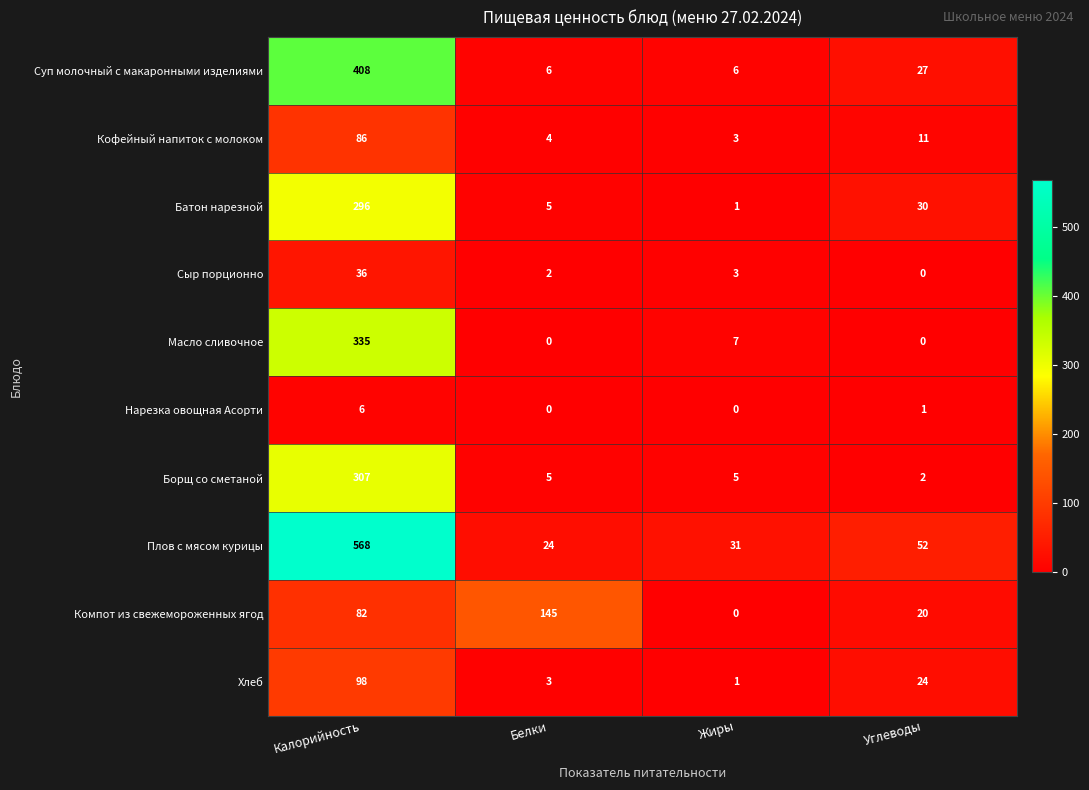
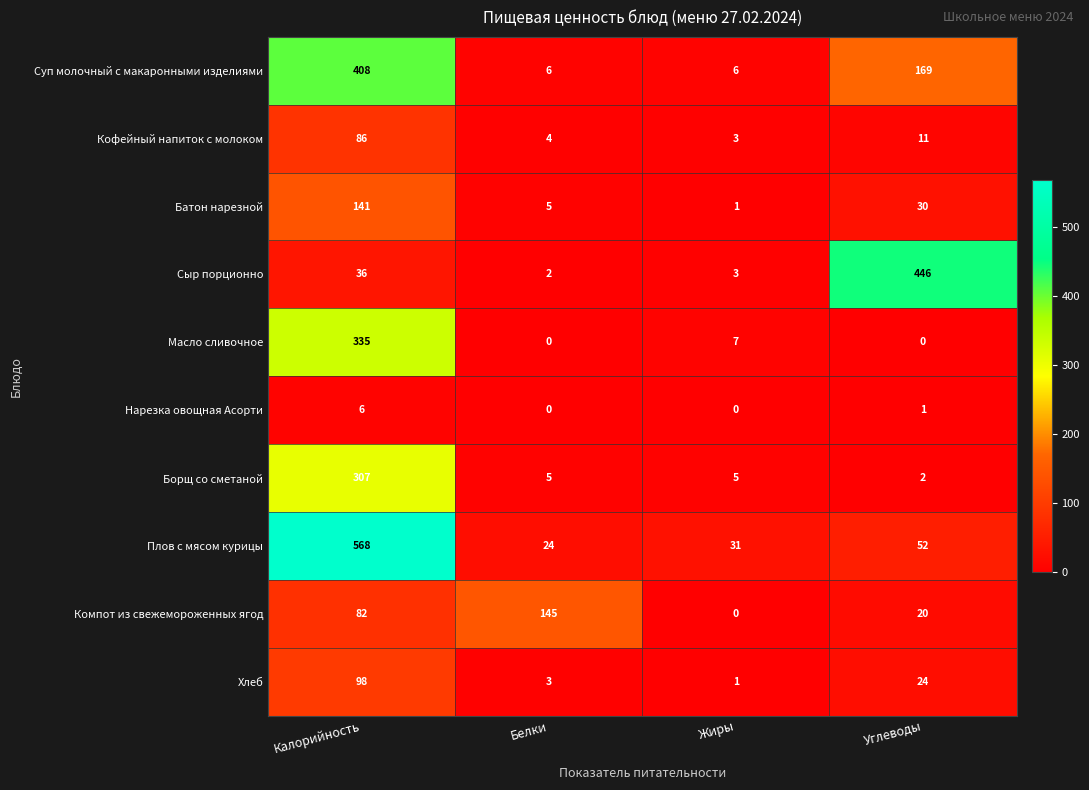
Суп молочный с макаронными изделиями, Углеводы: 27 -> 169
Батон нарезной, Калорийность: 296 -> 141
Сыр порционно, Углеводы: 0 -> 446
